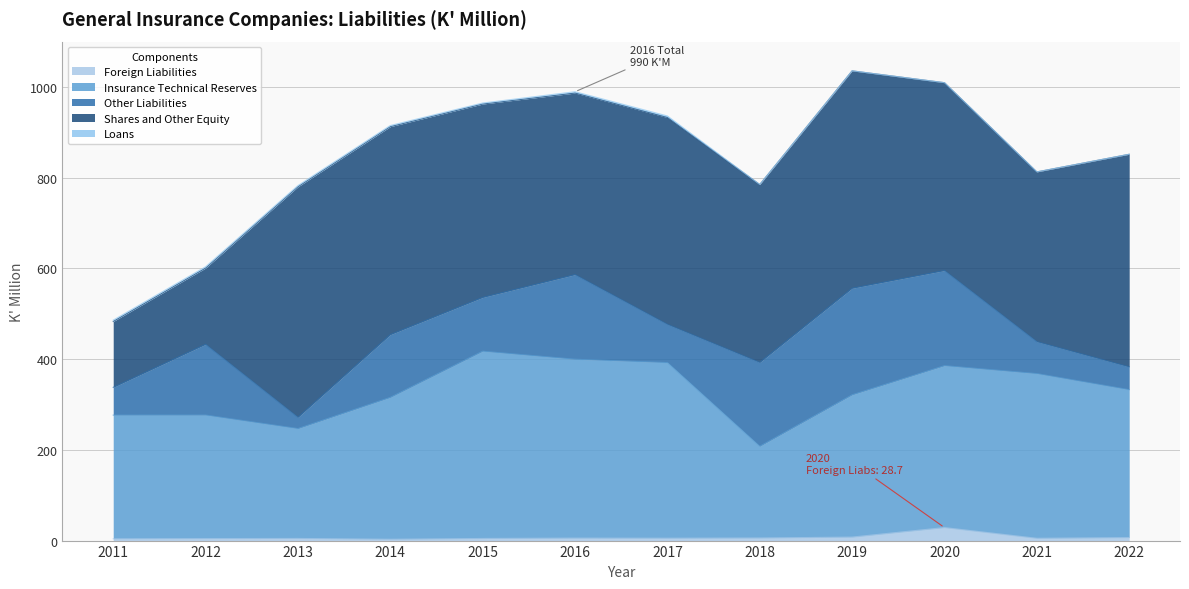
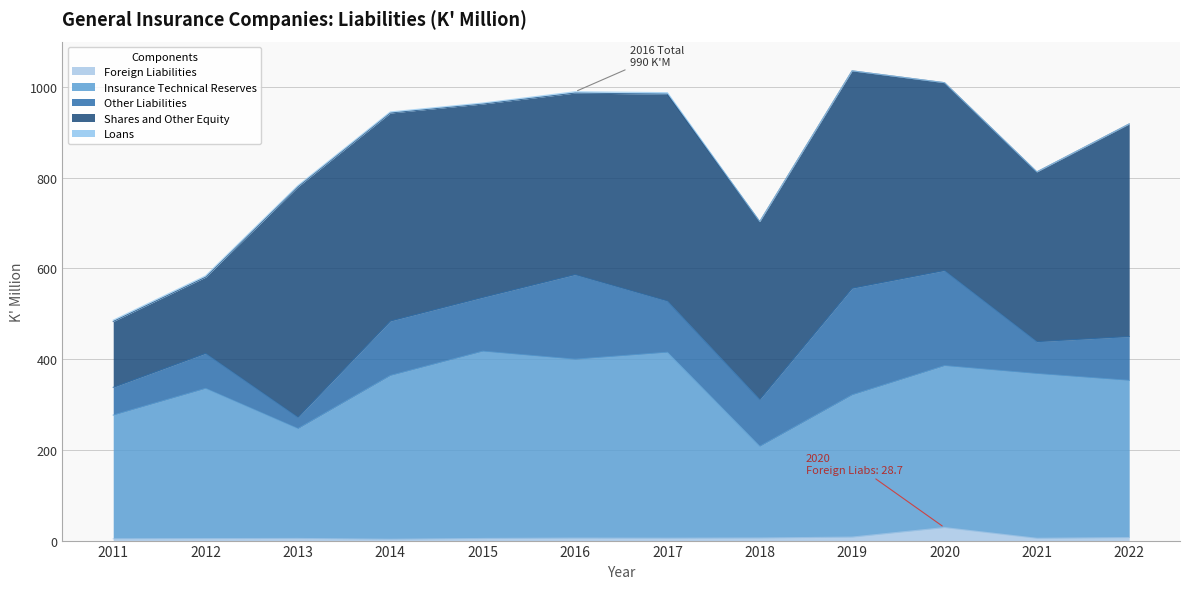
Insurance Technical Reserves, 2012: 270 -> 330
Other Liabilities, 2012: 160 -> 80
Insurance Technical Reserves, 2014: 310 -> 360
Other Liabilities, 2014: 140 -> 120
Insurance Technical Reserves, 2017: 390 -> 410
Other Liabilities, 2017: 80 -> 110
Other Liabilities, 2018: 180 -> 100
Insurance Technical Reserves, 2022: 330 -> 350
Other Liabilities, 2022: 50 -> 100
